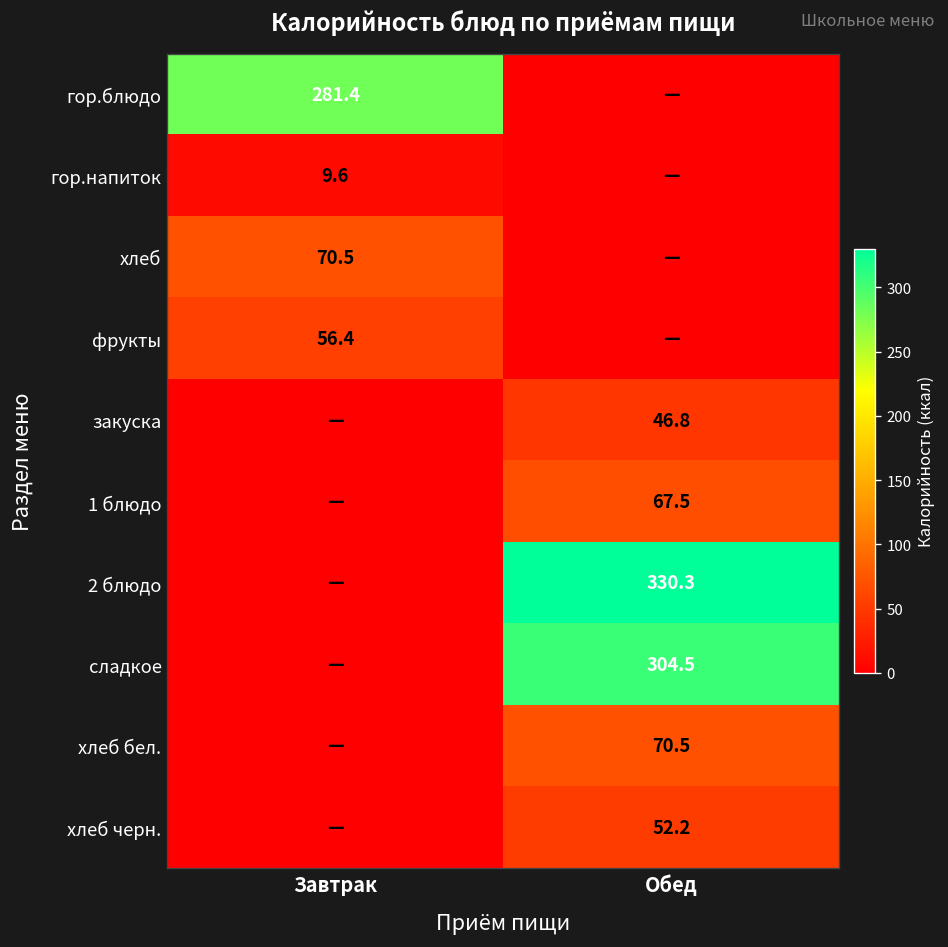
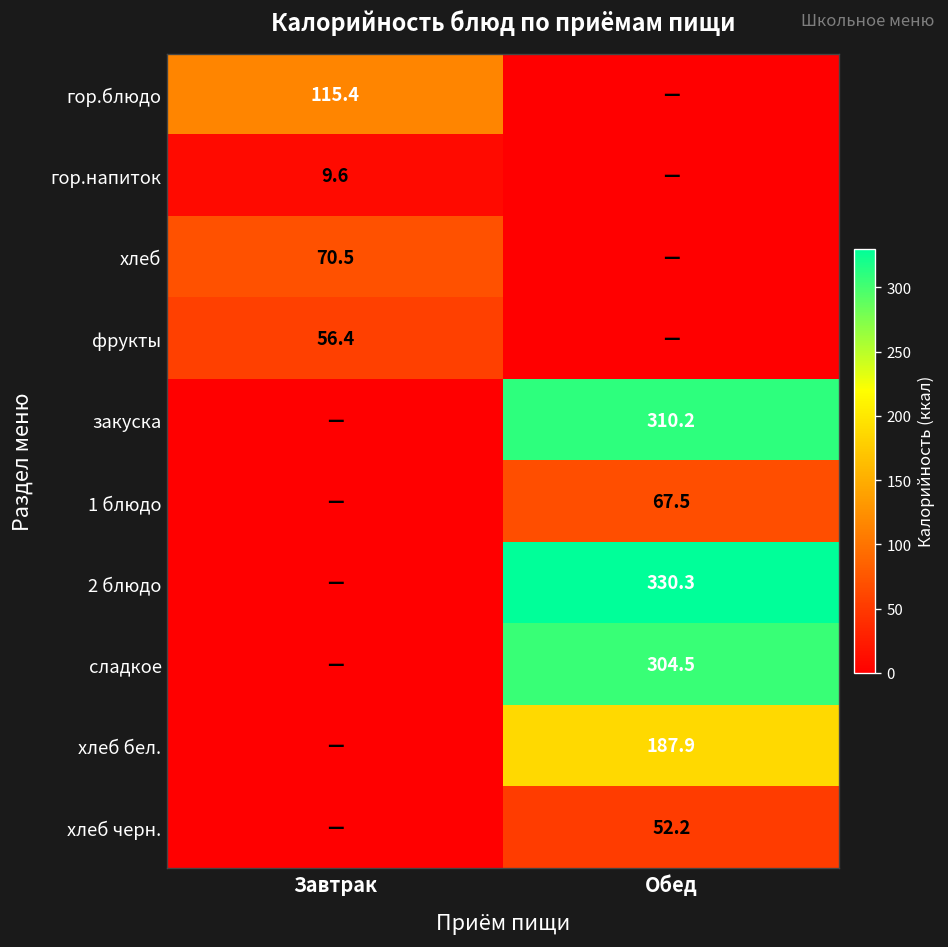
гор.блюдо, Завтрак: 281.4 -> 115.4
закуска, Обед: 46.8 -> 310.2
хлеб бел., Обед: 70.5 -> 187.9
